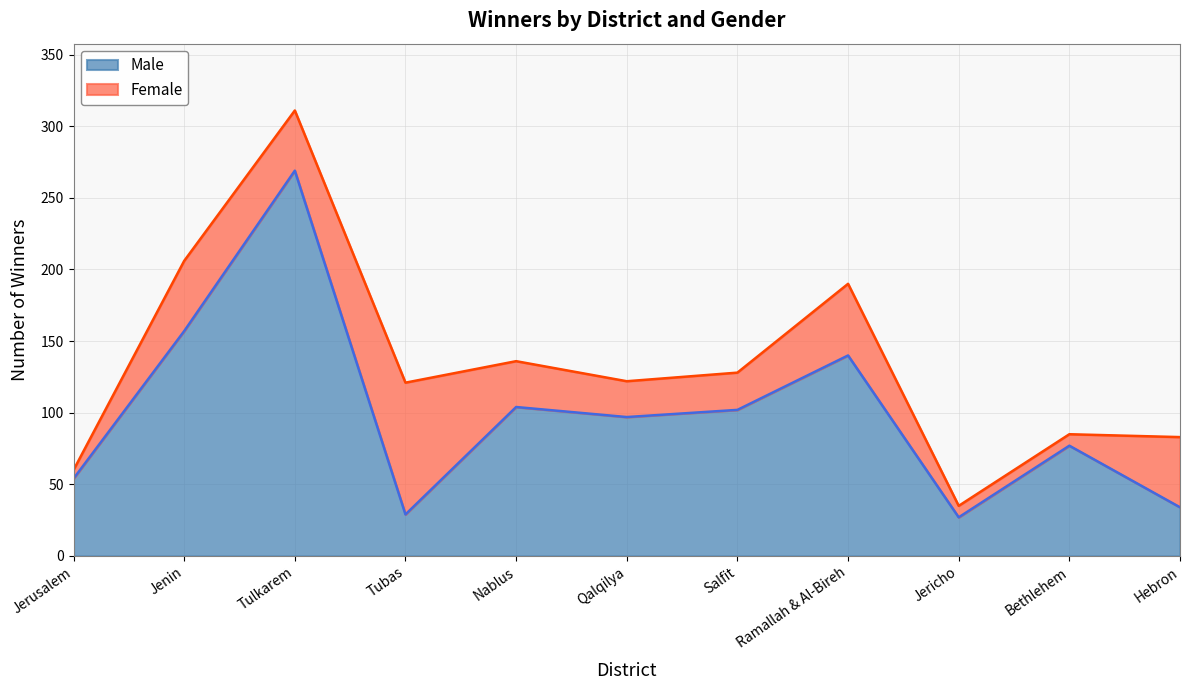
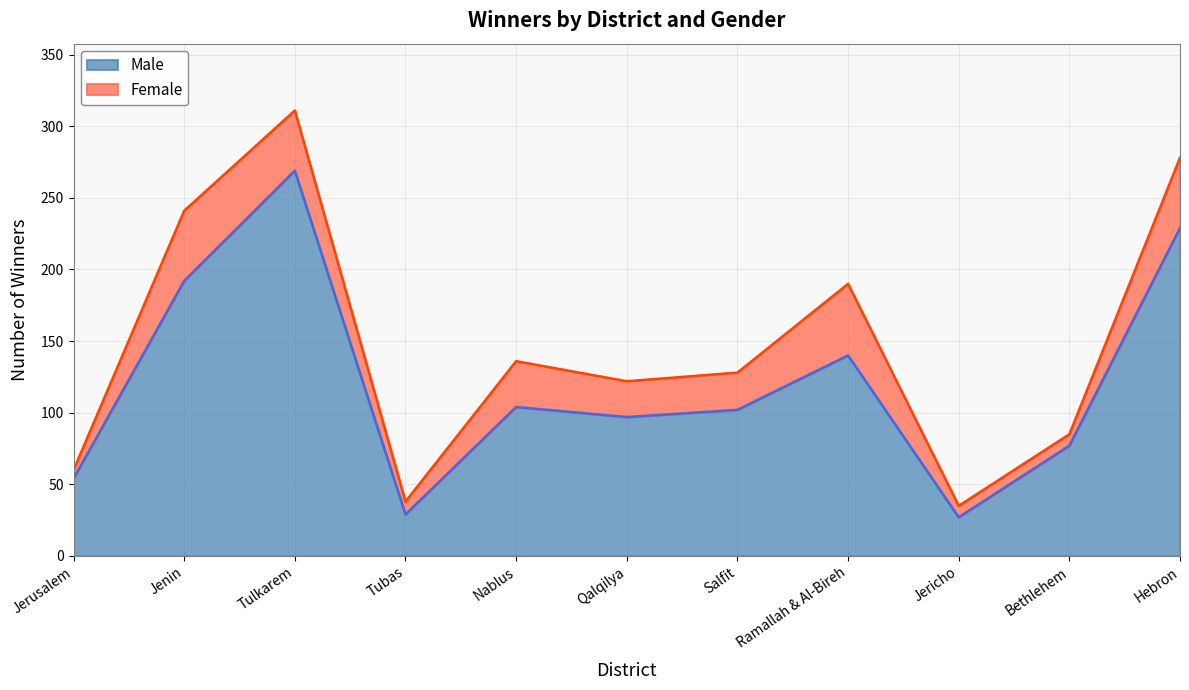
Male, Jenin: 157 -> 192
Female, Tubas: 92 -> 9
Male, Hebron: 34 -> 229
